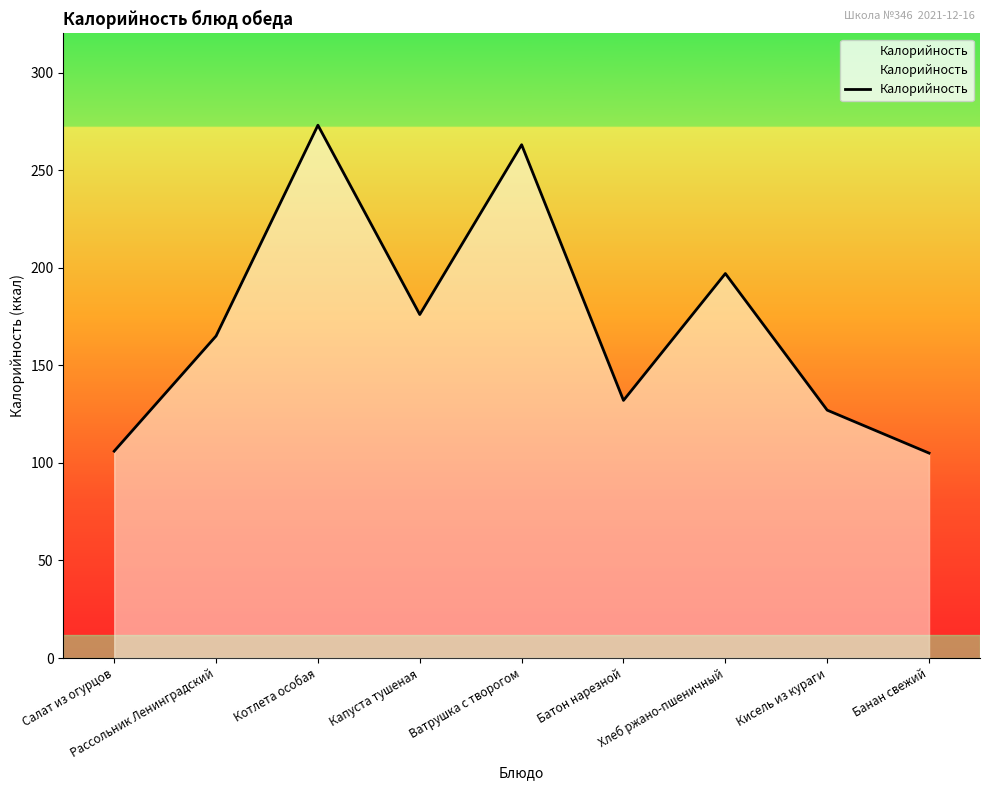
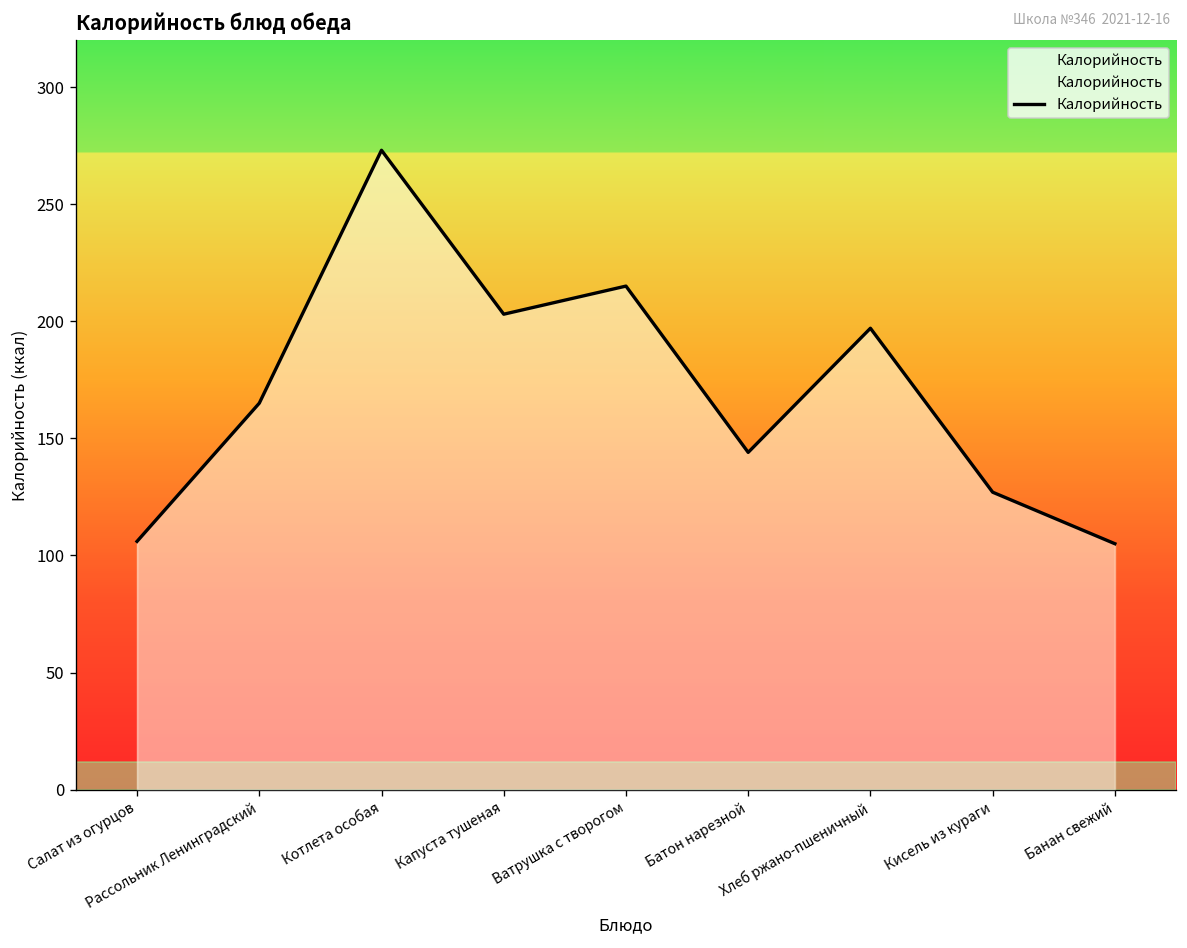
Капуста тушеная: 176 -> 203
Ватрушка с творогом: 263 -> 215
Батон нарезной: 132 -> 144
